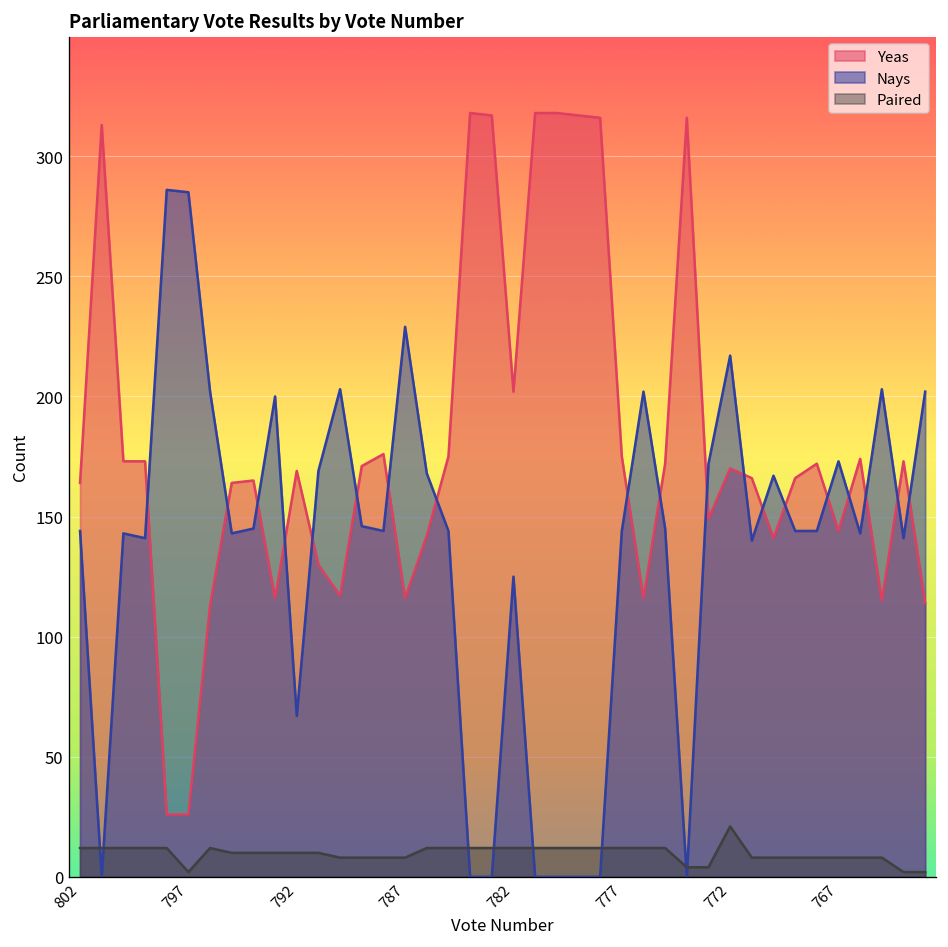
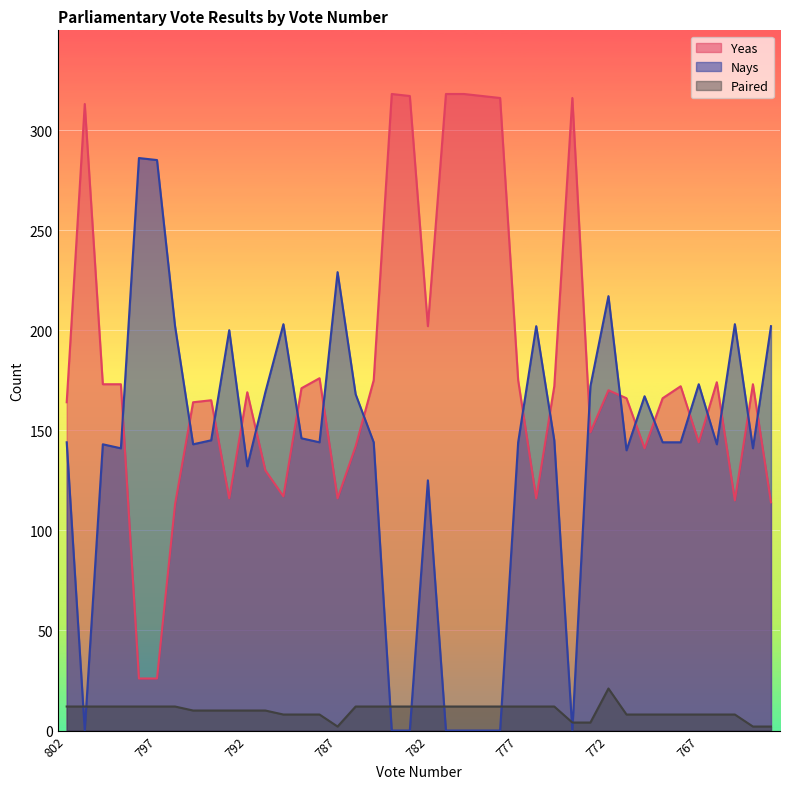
Paired, 797: 2 -> 12
Nays, 792: 67 -> 132
Paired, 787: 8 -> 2
